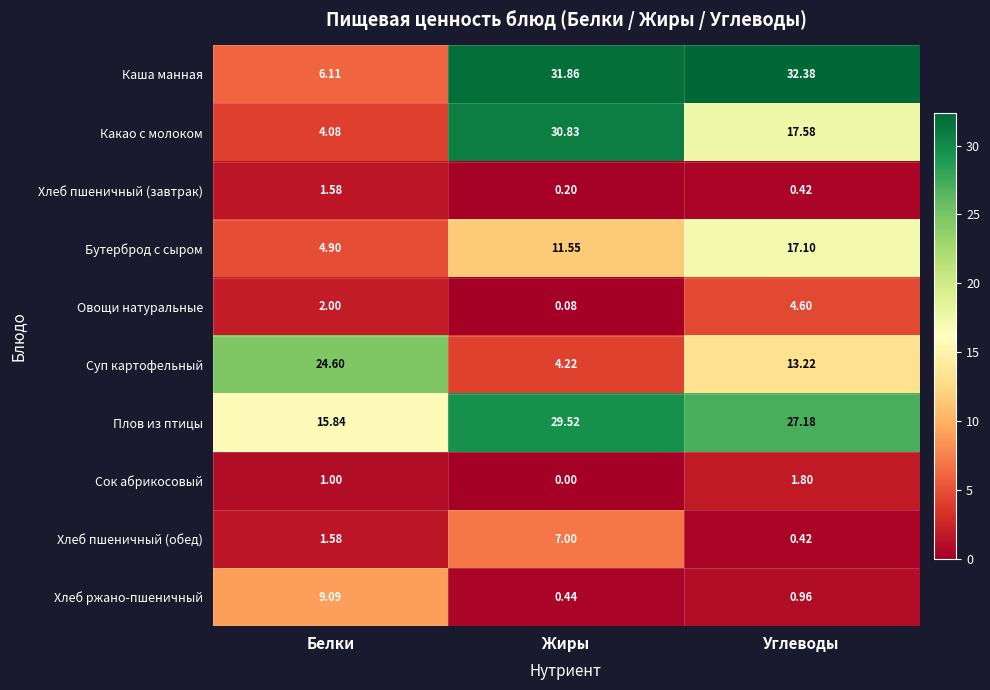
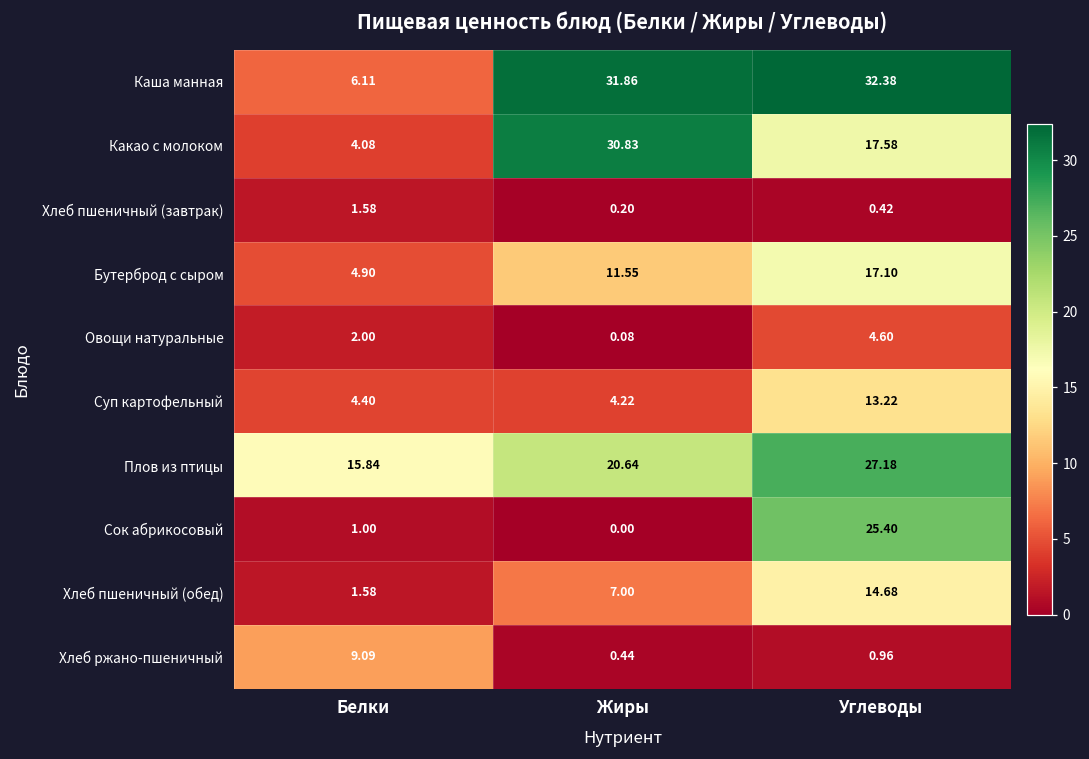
Суп картофельный, Белки: 24.60 -> 4.40
Плов из птицы, Жиры: 29.52 -> 20.64
Сок абрикосовый, Углеводы: 1.80 -> 25.40
Хлеб пшеничный (обед), Углеводы: 0.42 -> 14.68
